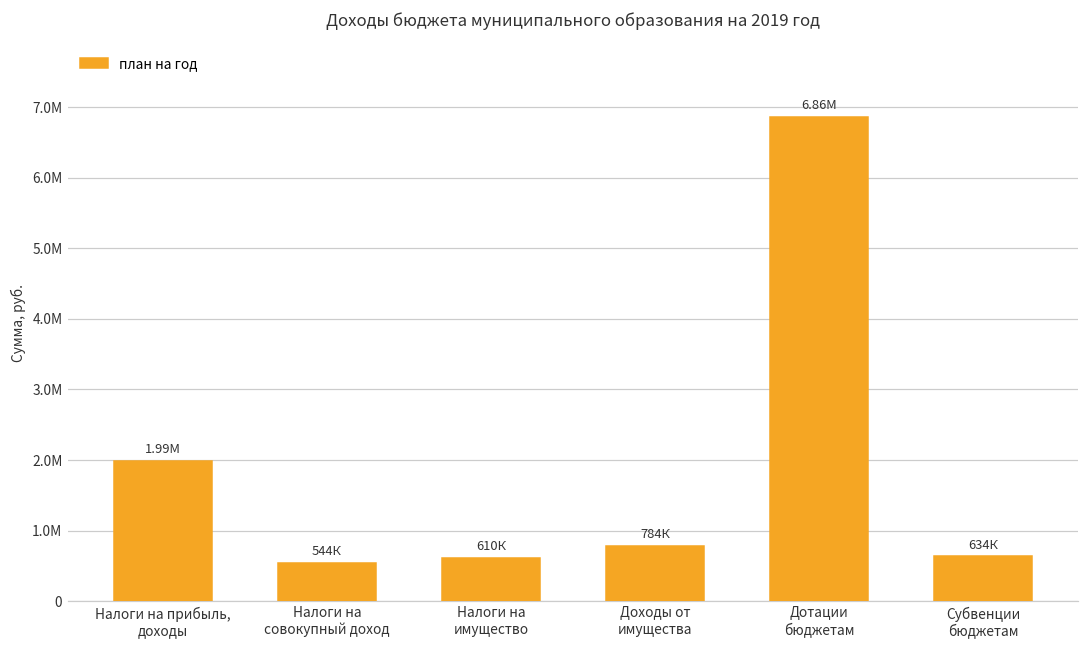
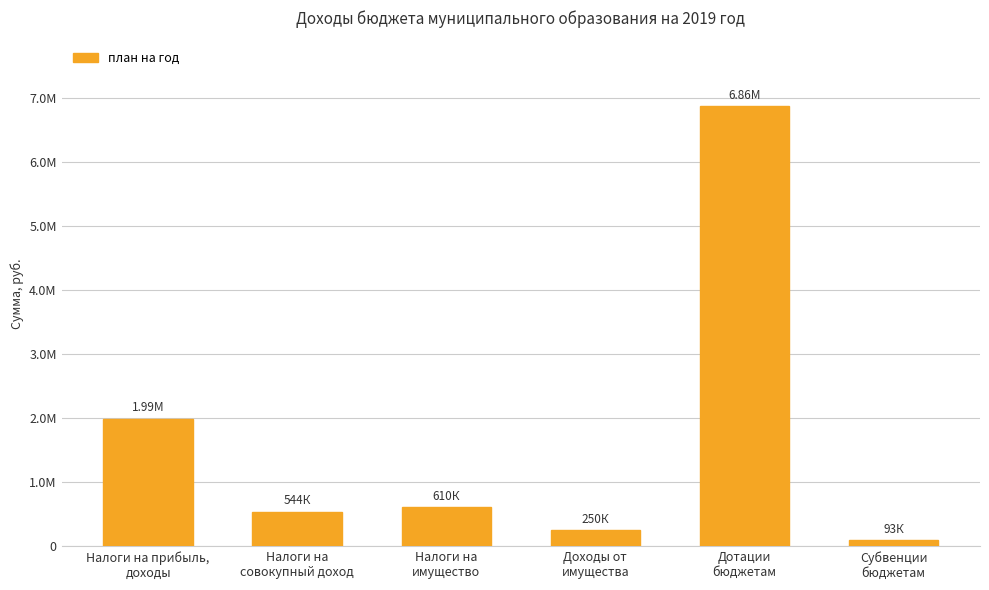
Доходы от имущества: 784К -> 250К
Субвенции бюджетам: 634К -> 93К
